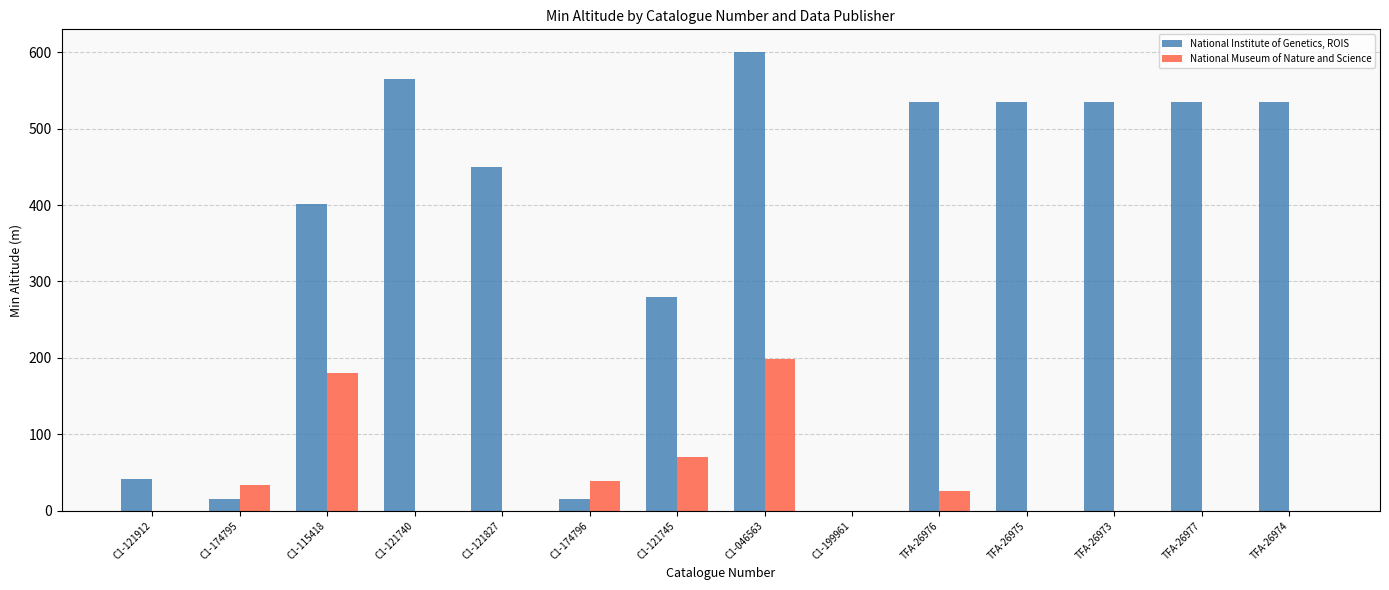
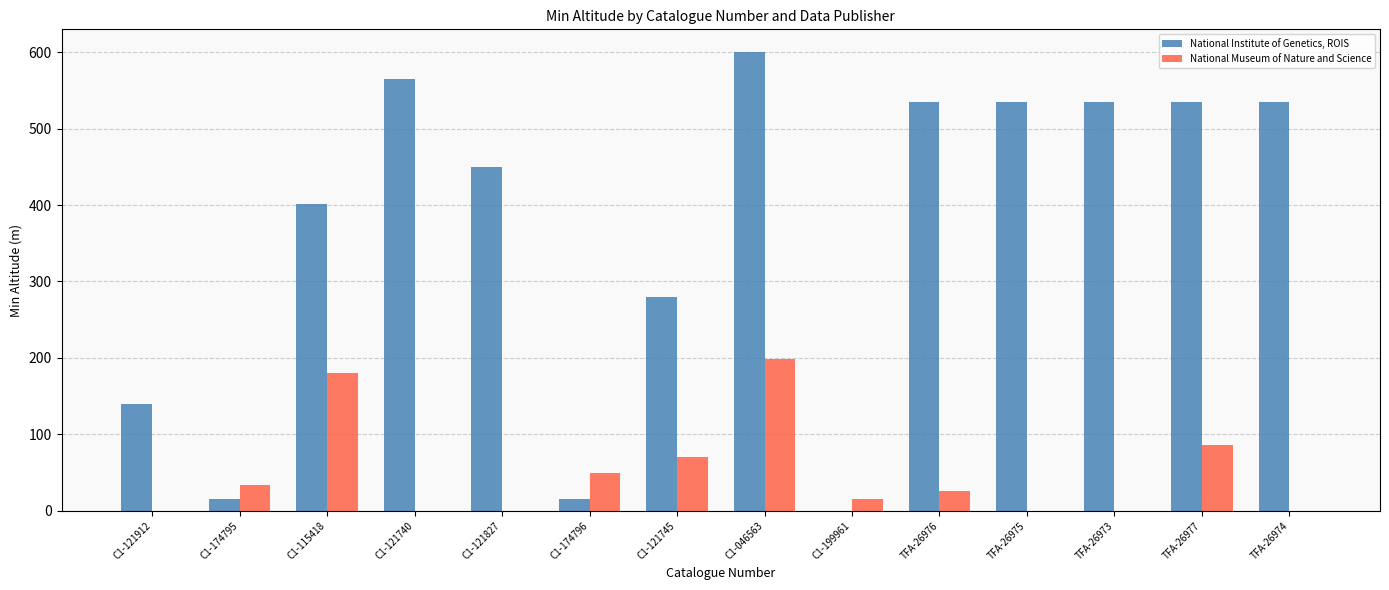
National Institute of Genetics, ROIS, C1-121912: 40 -> 140
National Museum of Nature and Science, C1-174796: 40 -> 50
National Museum of Nature and Science, C1-199961: 0 -> 20
National Museum of Nature and Science, TFA-26977: 0 -> 90
